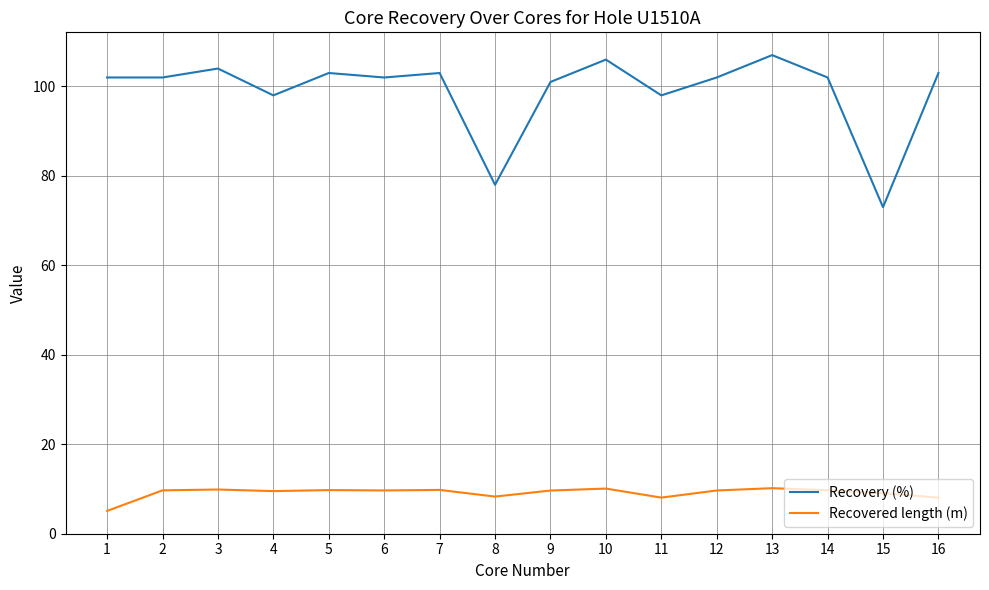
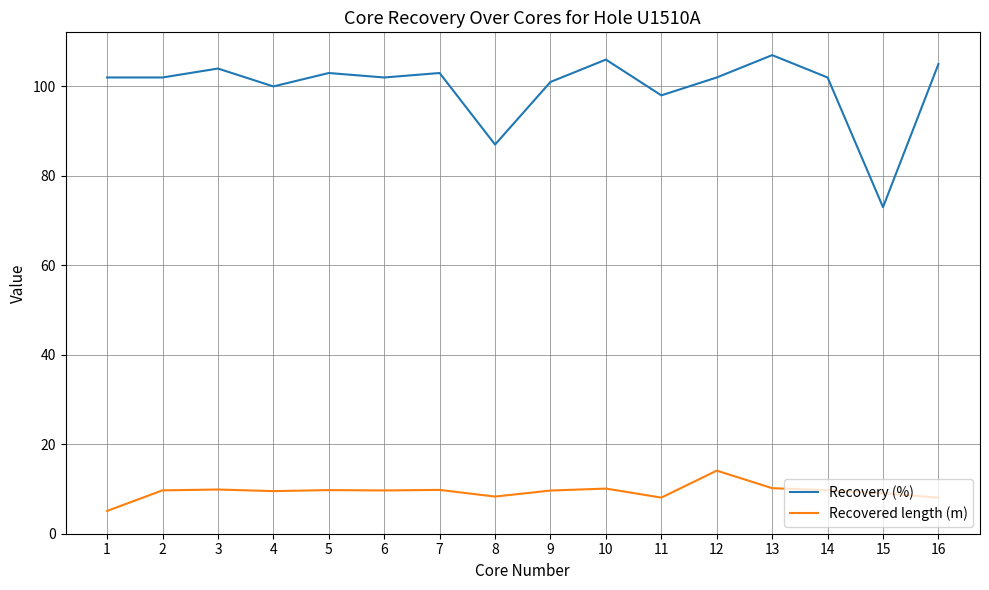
Recovery (%), 4: 98 -> 100
Recovery (%), 8: 78 -> 87
Recovered length (m), 12: 10 -> 14
Recovery (%), 16: 103 -> 105
